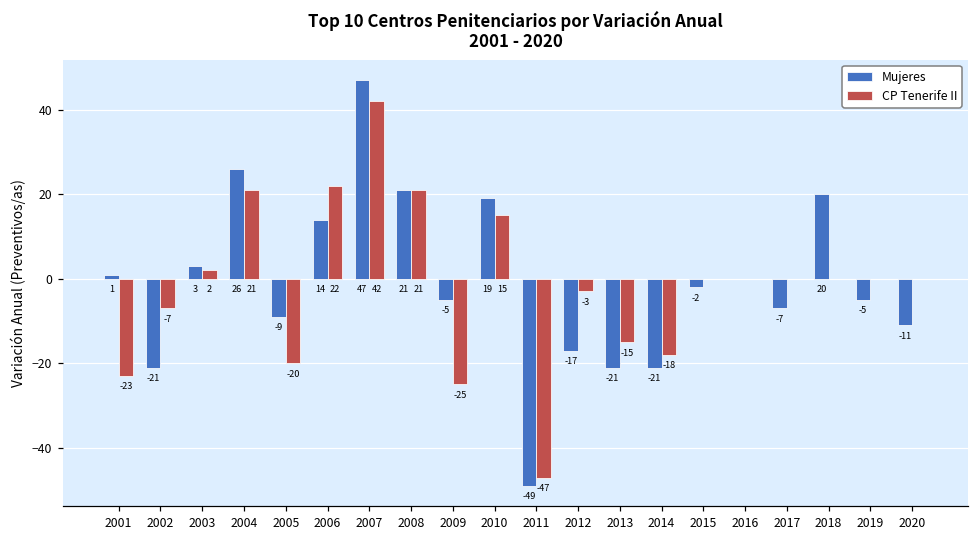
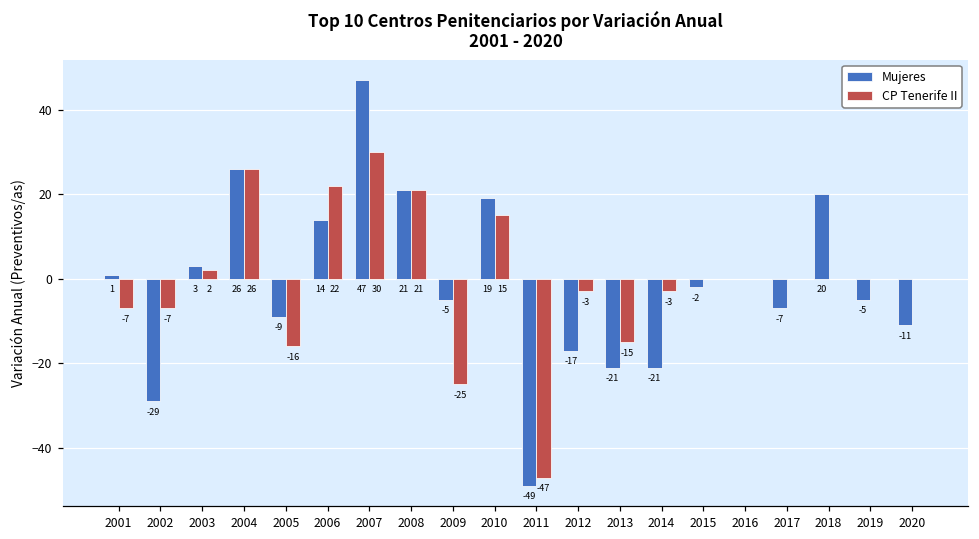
CP Tenerife II, 2001: -23 -> -7
Mujeres, 2002: -21 -> -29
CP Tenerife II, 2004: 21 -> 26
CP Tenerife II, 2005: -20 -> -16
CP Tenerife II, 2007: 42 -> 30
CP Tenerife II, 2014: -18 -> -3
